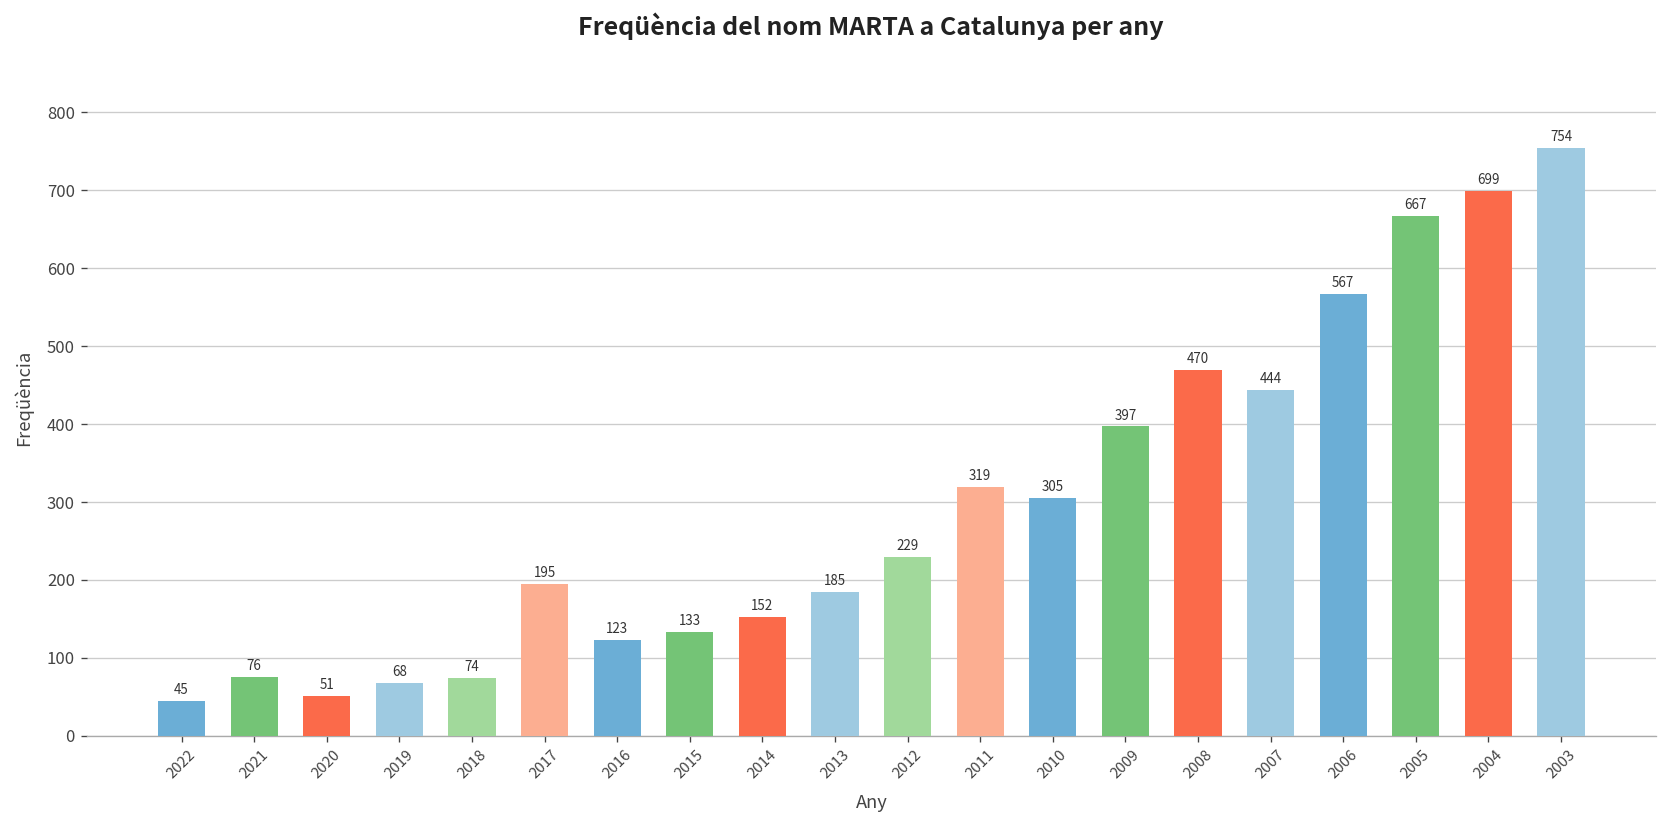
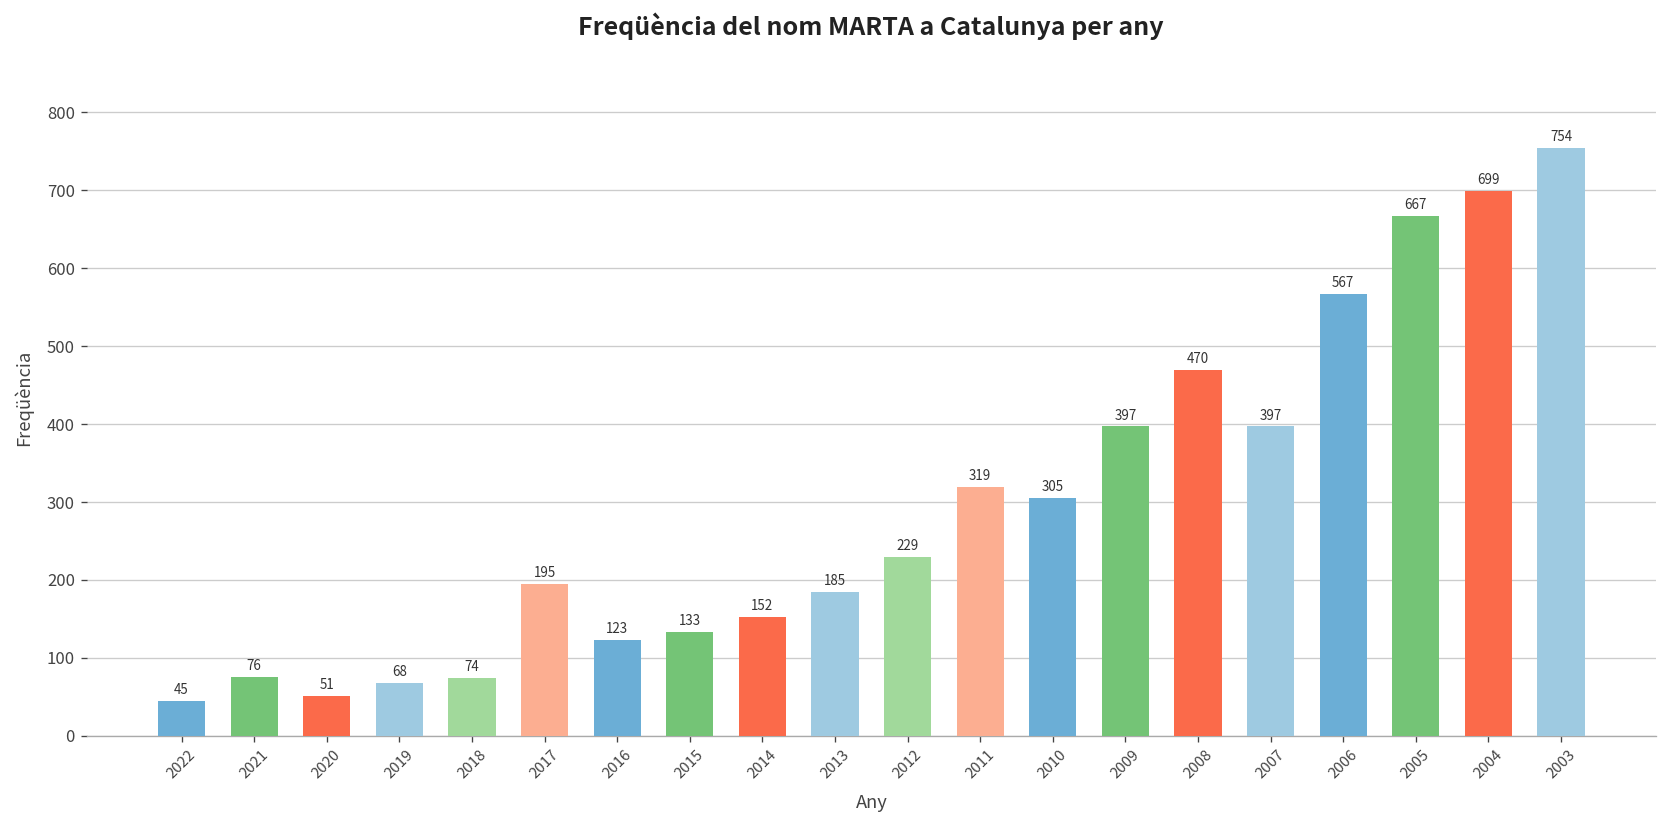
2007: 444 -> 397
